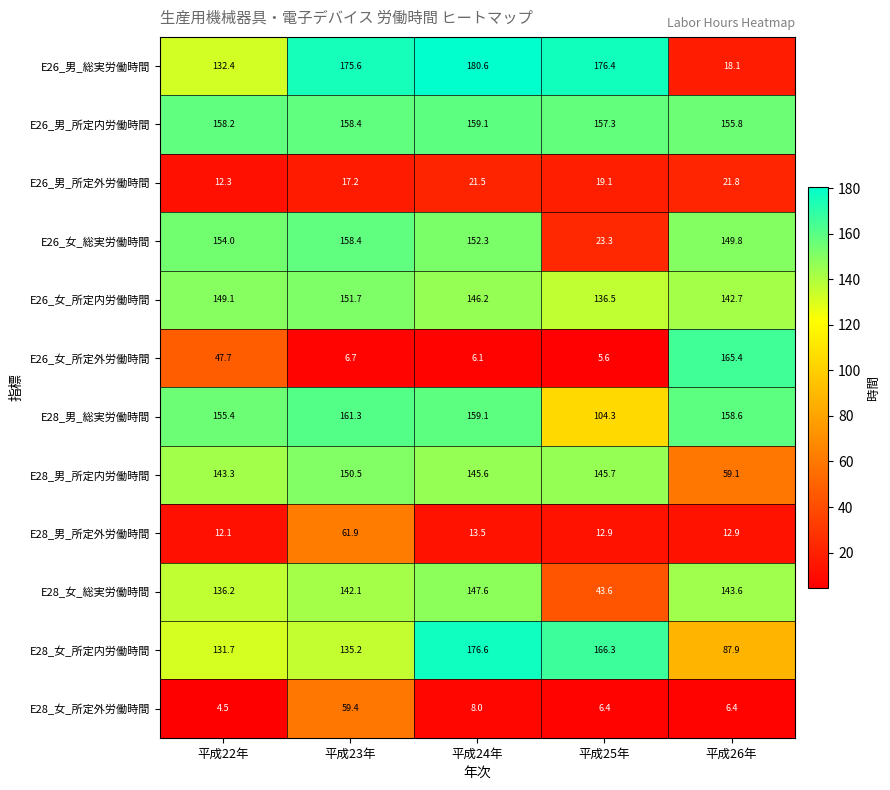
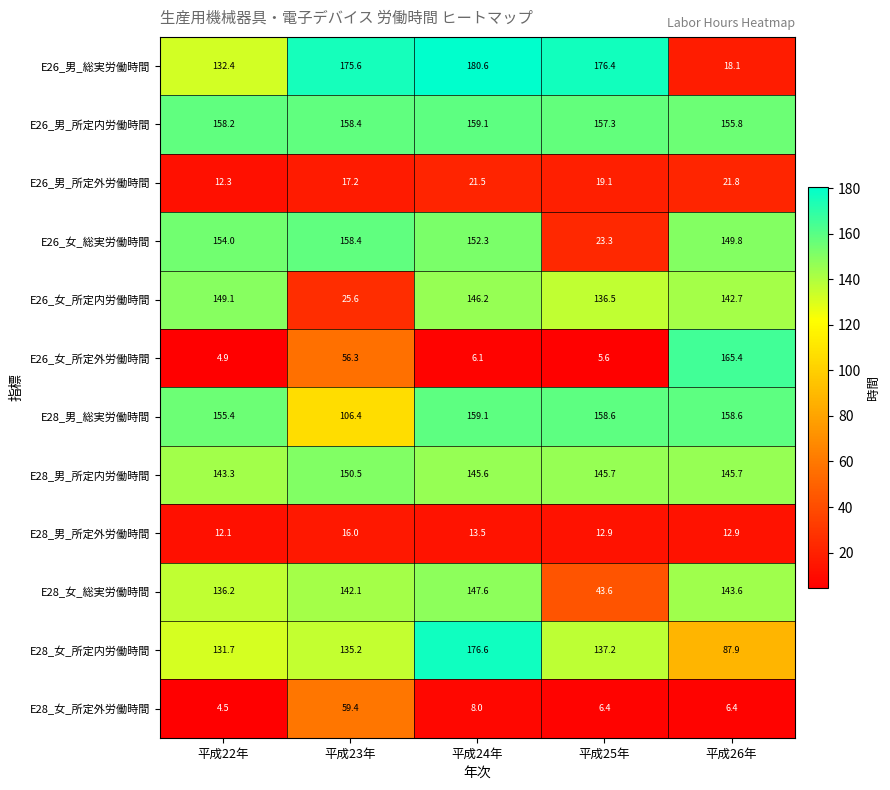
E26_女_所定内労働時間, 平成23年: 151.7 -> 25.6
E26_女_所定外労働時間, 平成22年: 47.7 -> 4.9
E26_女_所定外労働時間, 平成23年: 6.7 -> 56.3
E28_男_総実労働時間, 平成23年: 161.3 -> 106.4
E28_男_総実労働時間, 平成25年: 104.3 -> 158.6
E28_男_所定内労働時間, 平成26年: 59.1 -> 145.7
E28_男_所定外労働時間, 平成23年: 61.9 -> 16.0
E28_女_所定内労働時間, 平成25年: 166.3 -> 137.2
